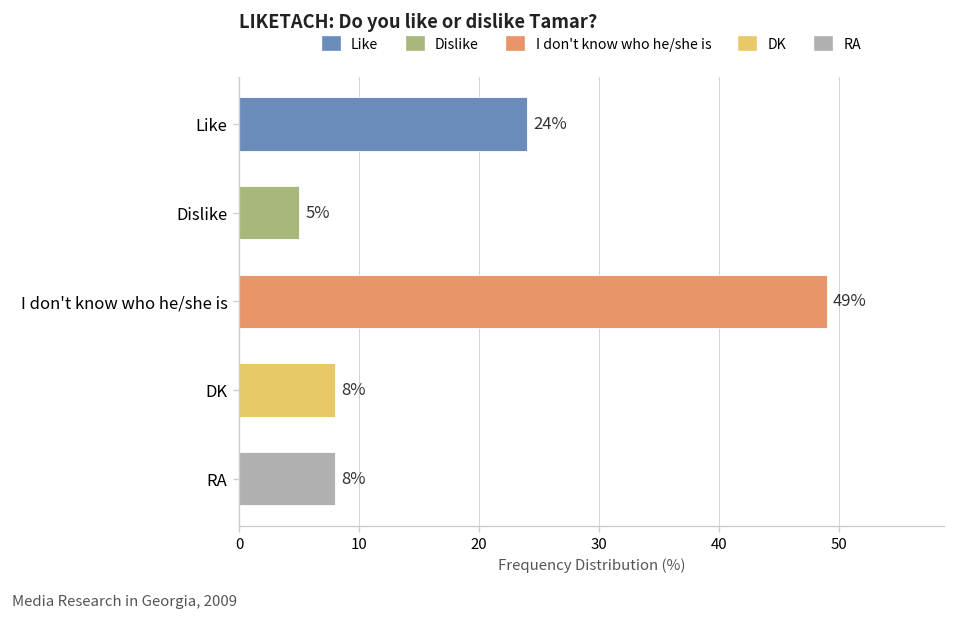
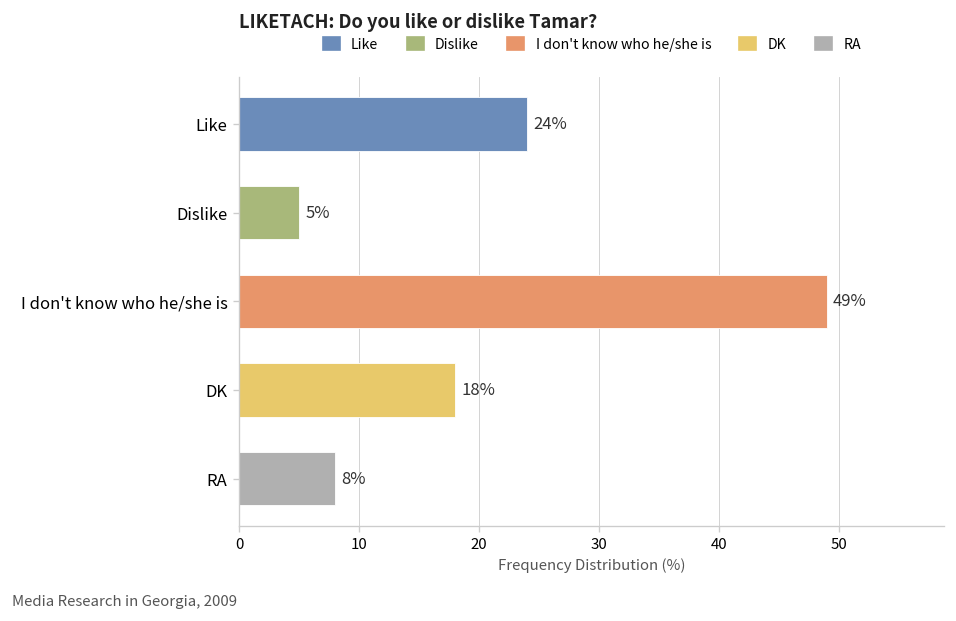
DK: 8% -> 18%
